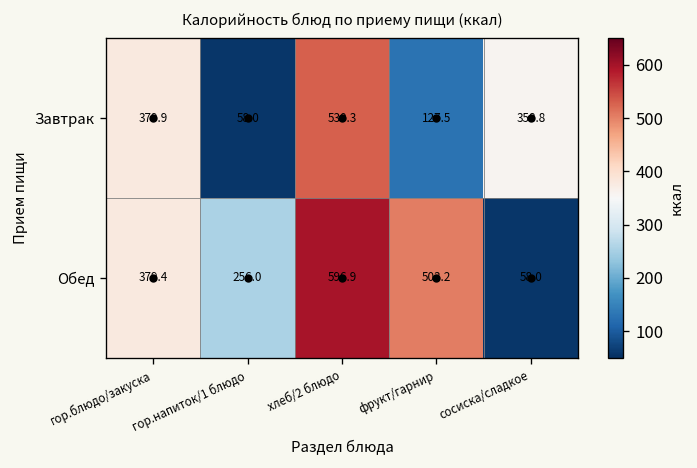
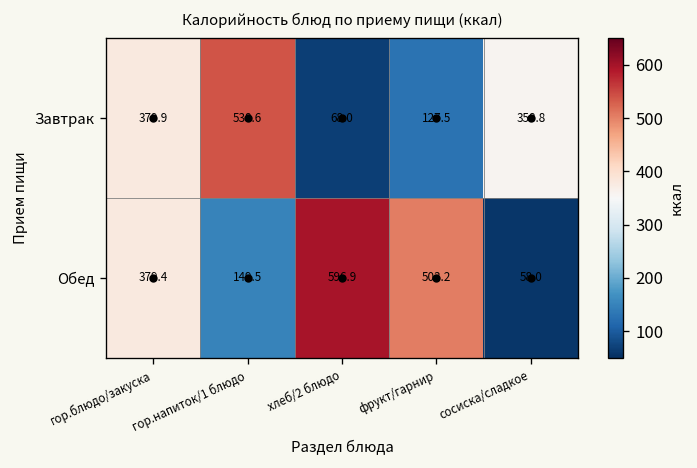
Завтрак, гор.напиток/1 блюдо: 58.0 -> 538.6
Завтрак, хлеб/2 блюдо: 530.3 -> 68.0
Обед, гор.напиток/1 блюдо: 256.0 -> 149.5
